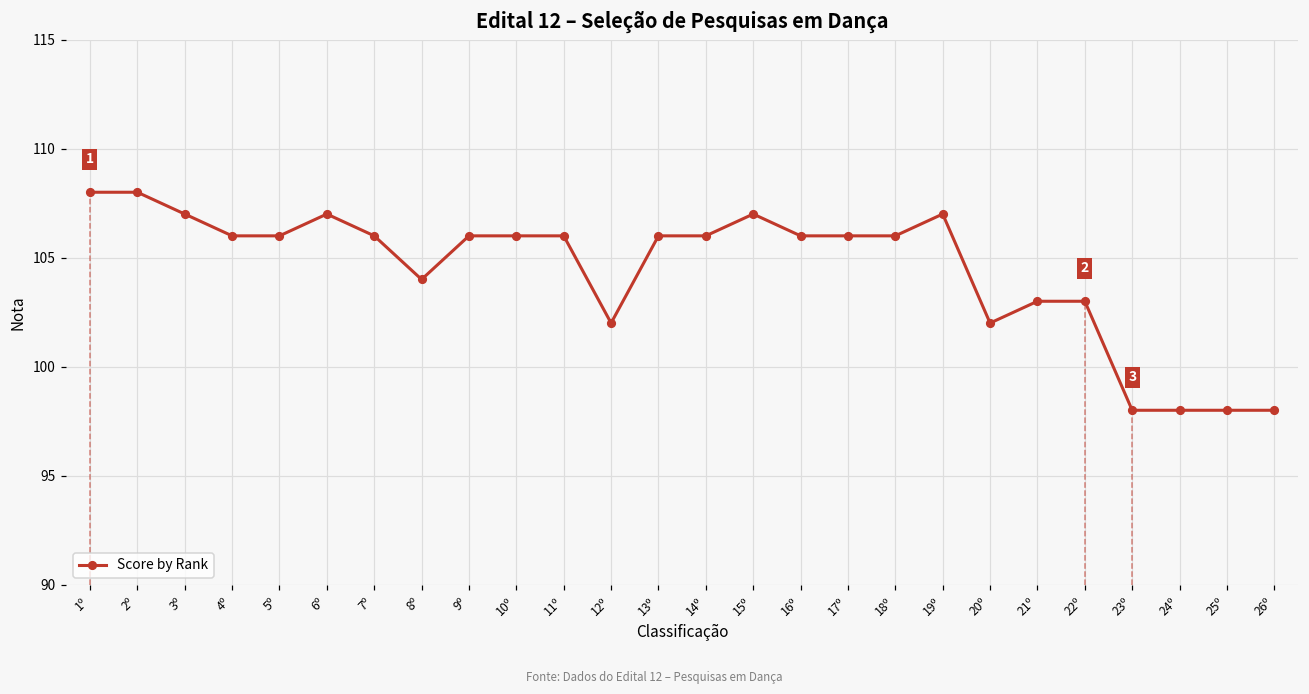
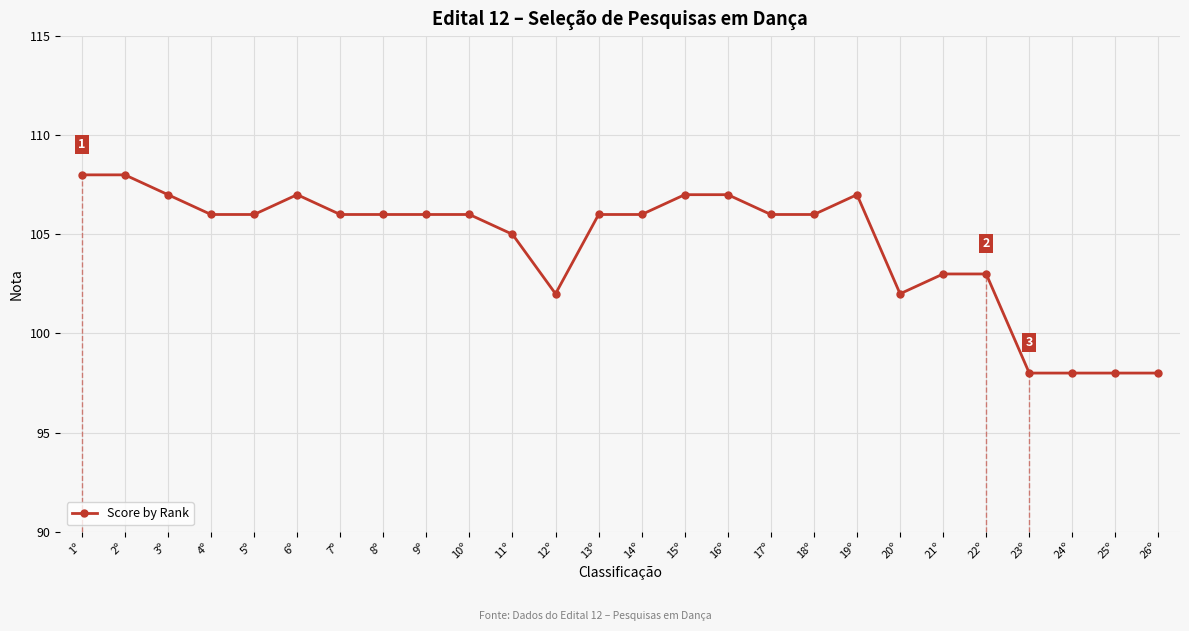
8º: 104 -> 106
11º: 106 -> 105
16º: 106 -> 107
